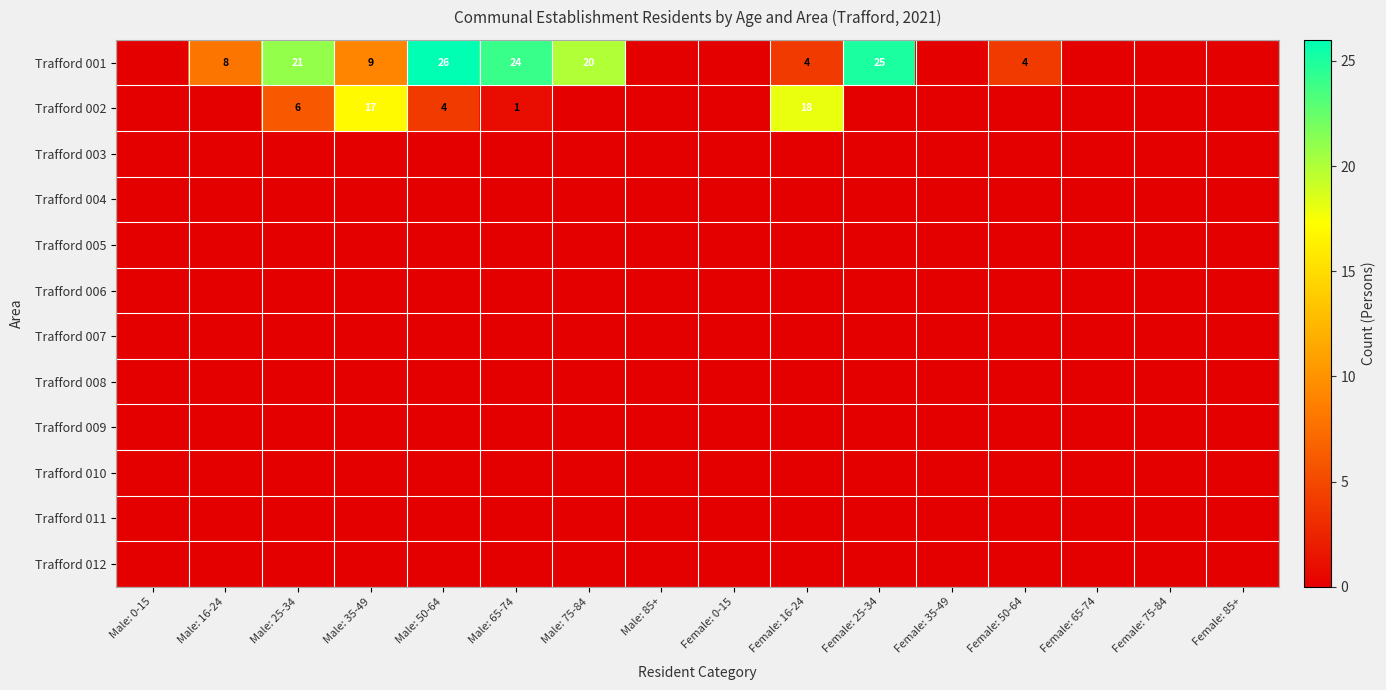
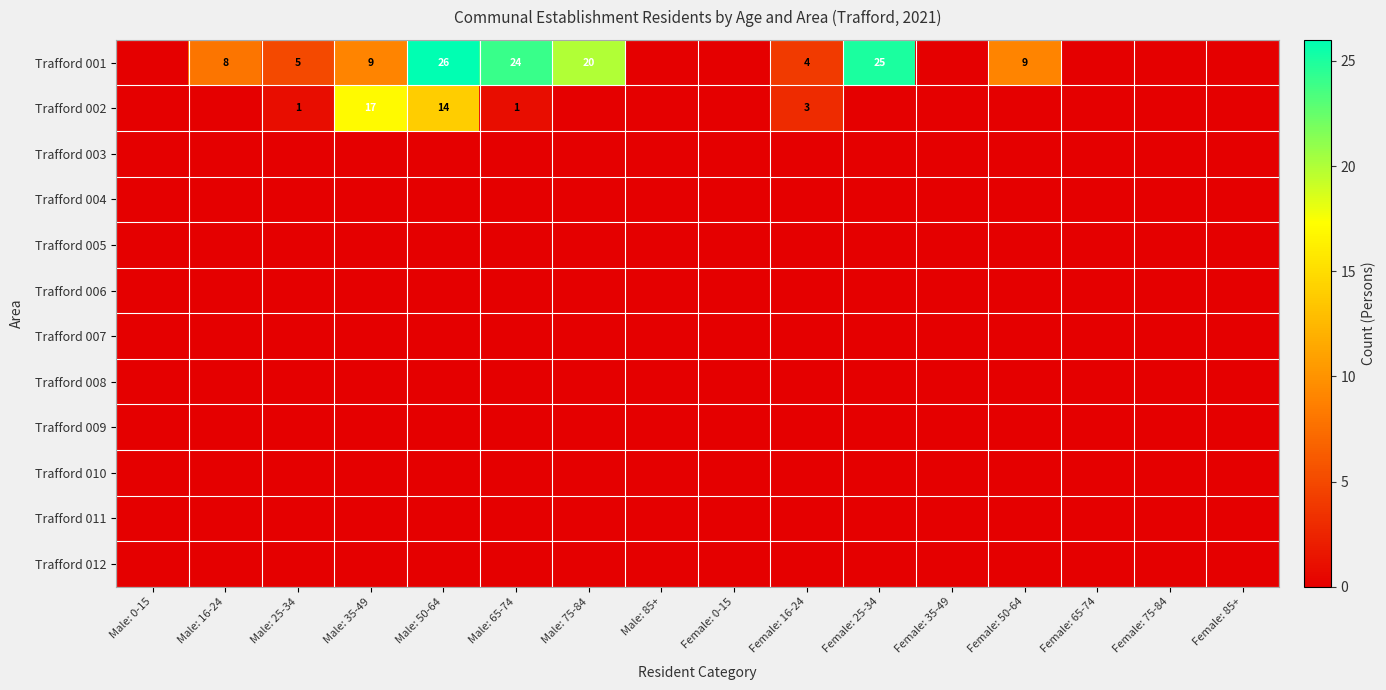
Trafford 001, Male: 25-34: 21 -> 5
Trafford 001, Female: 50-64: 4 -> 9
Trafford 002, Male: 25-34: 6 -> 1
Trafford 002, Male: 50-64: 4 -> 14
Trafford 002, Female: 16-24: 18 -> 3
